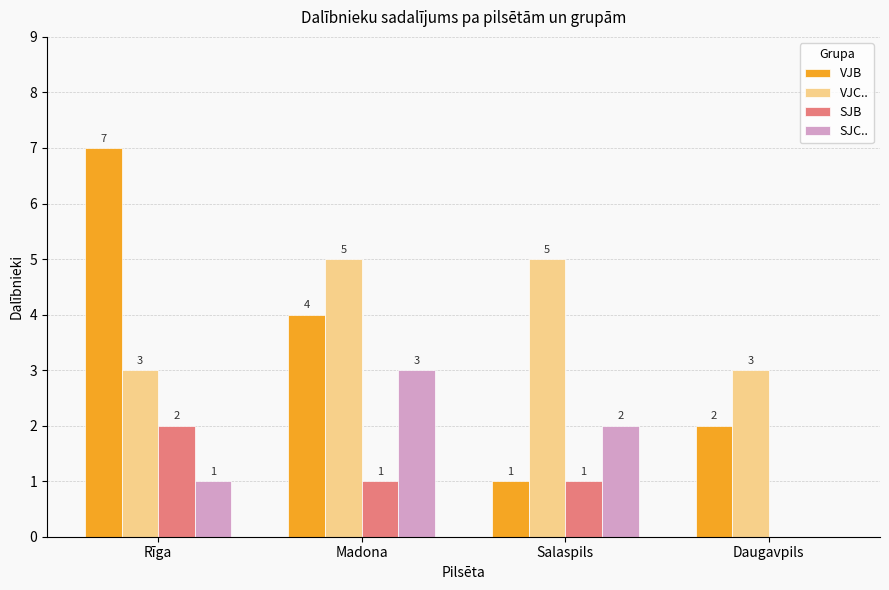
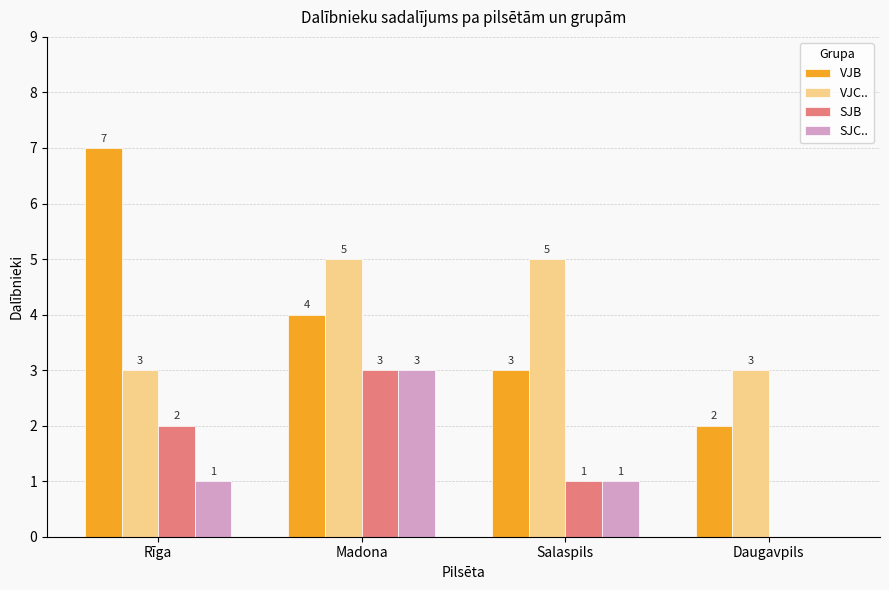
SJB, Madona: 1 -> 3
VJB, Salaspils: 1 -> 3
SJC.., Salaspils: 2 -> 1
